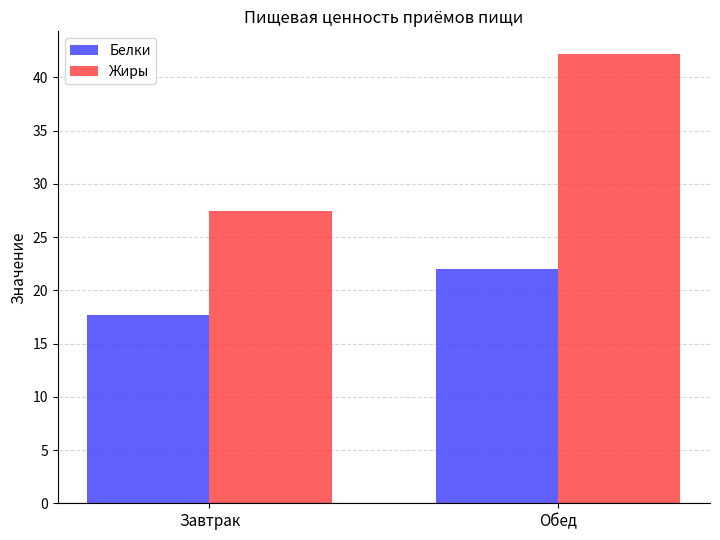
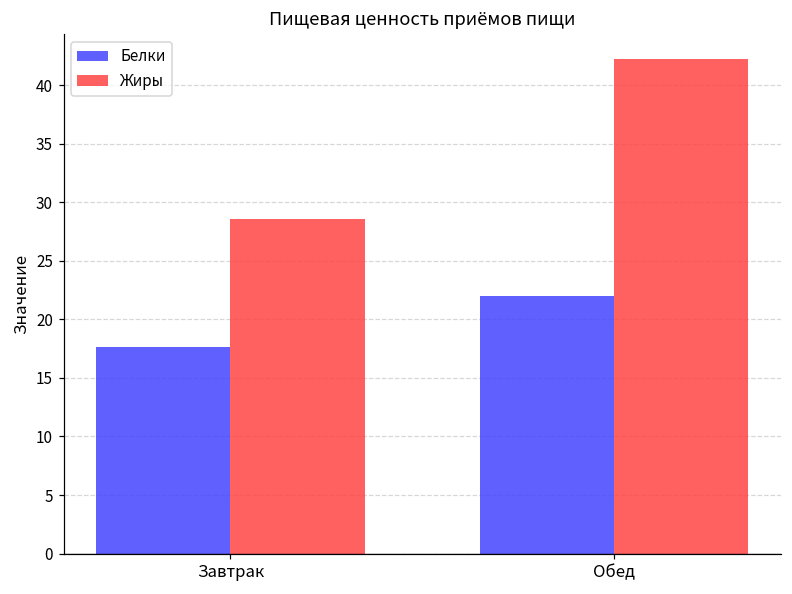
Жиры, Завтрак: 27.5 -> 28.6
